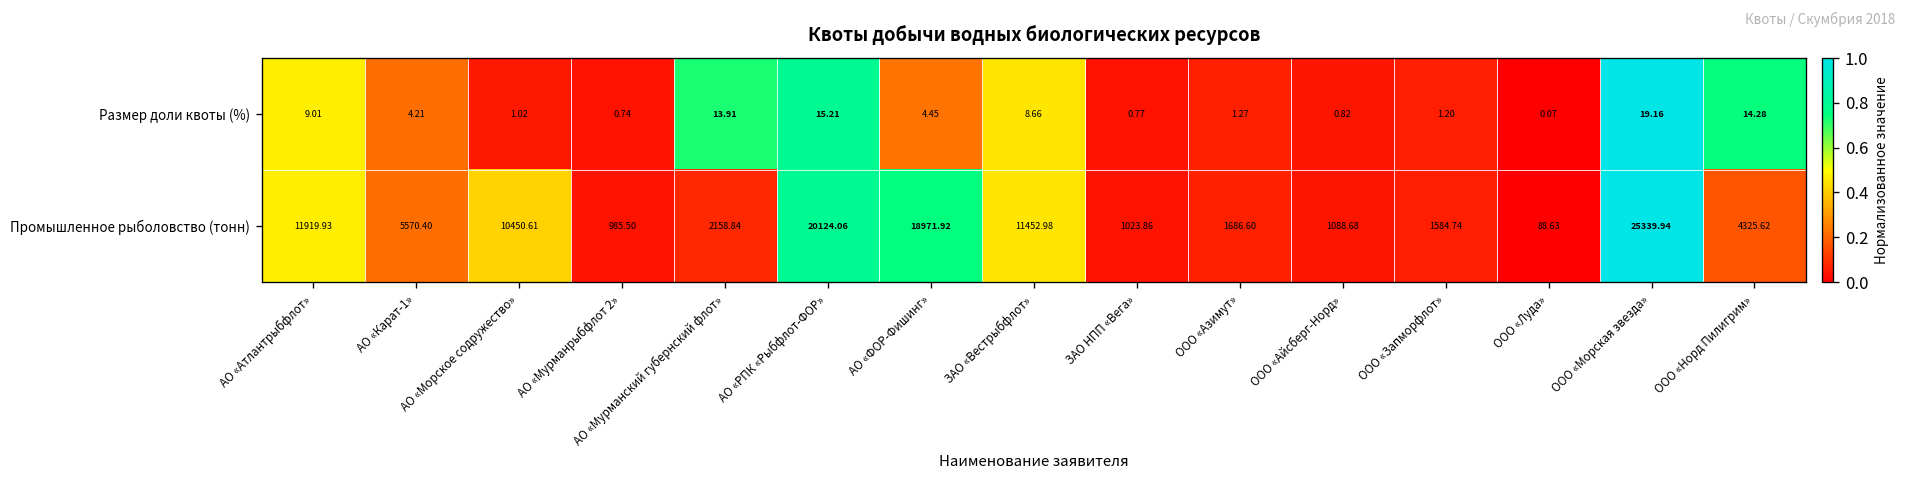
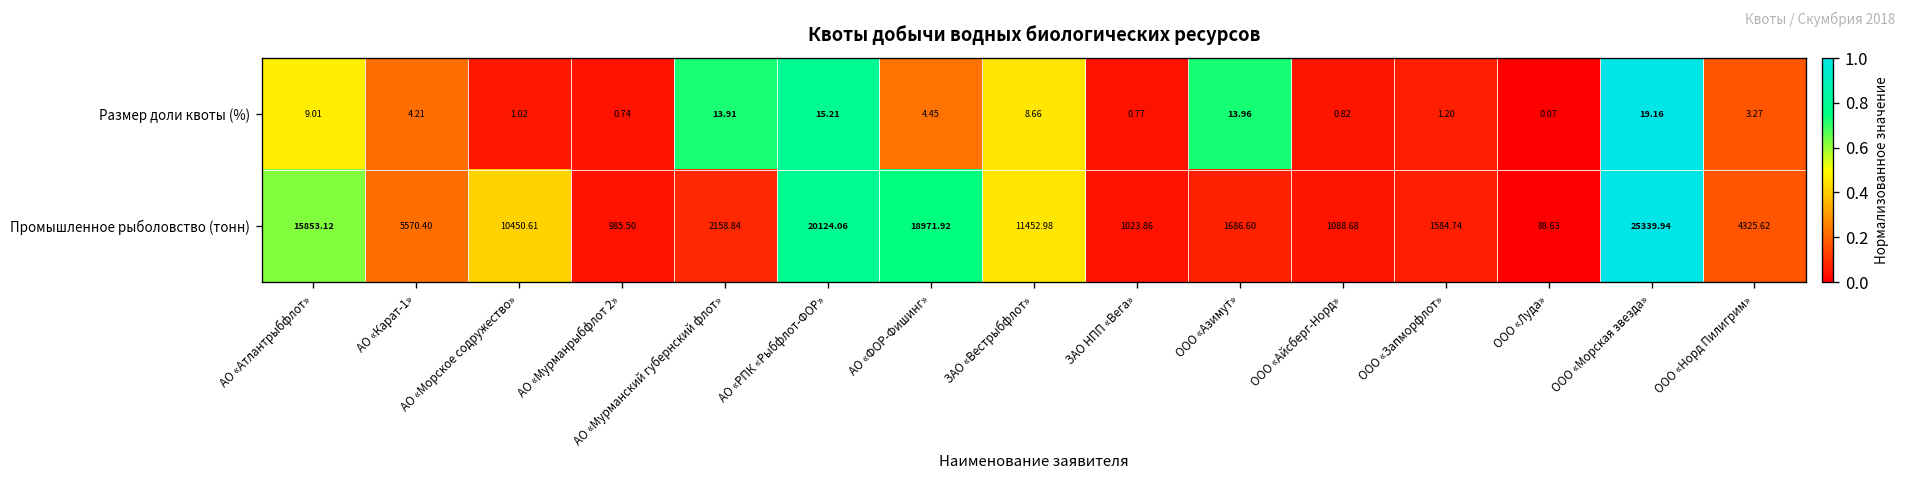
Размер доли квоты (%), ООО «Азимут»: 1.27 -> 13.96
Размер доли квоты (%), ООО «Норд Пилигрим»: 14.28 -> 3.27
Промышленное рыболовство (тонн), АО «Атлантрыбфлот»: 11919.93 -> 15853.12
